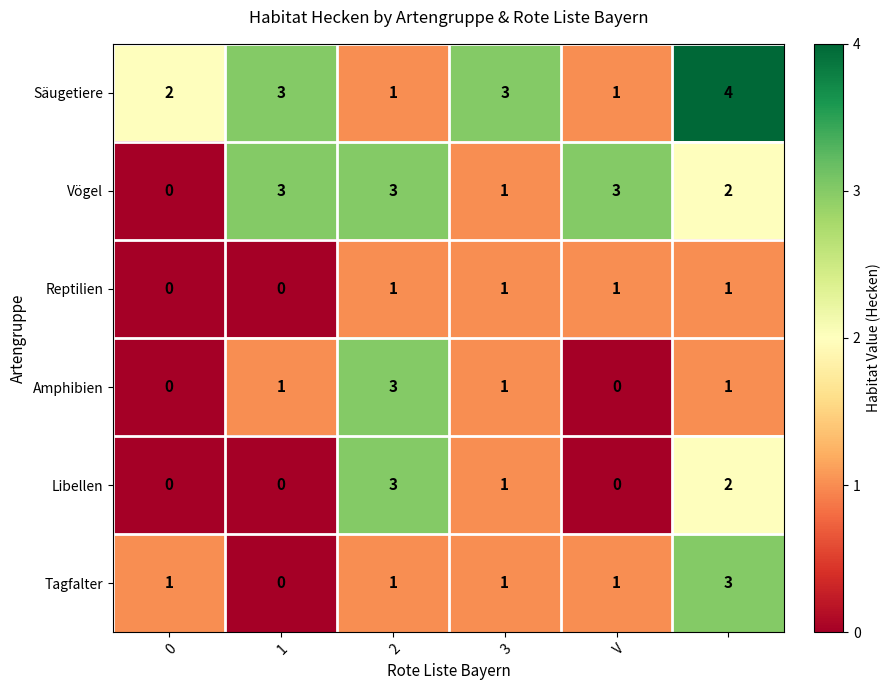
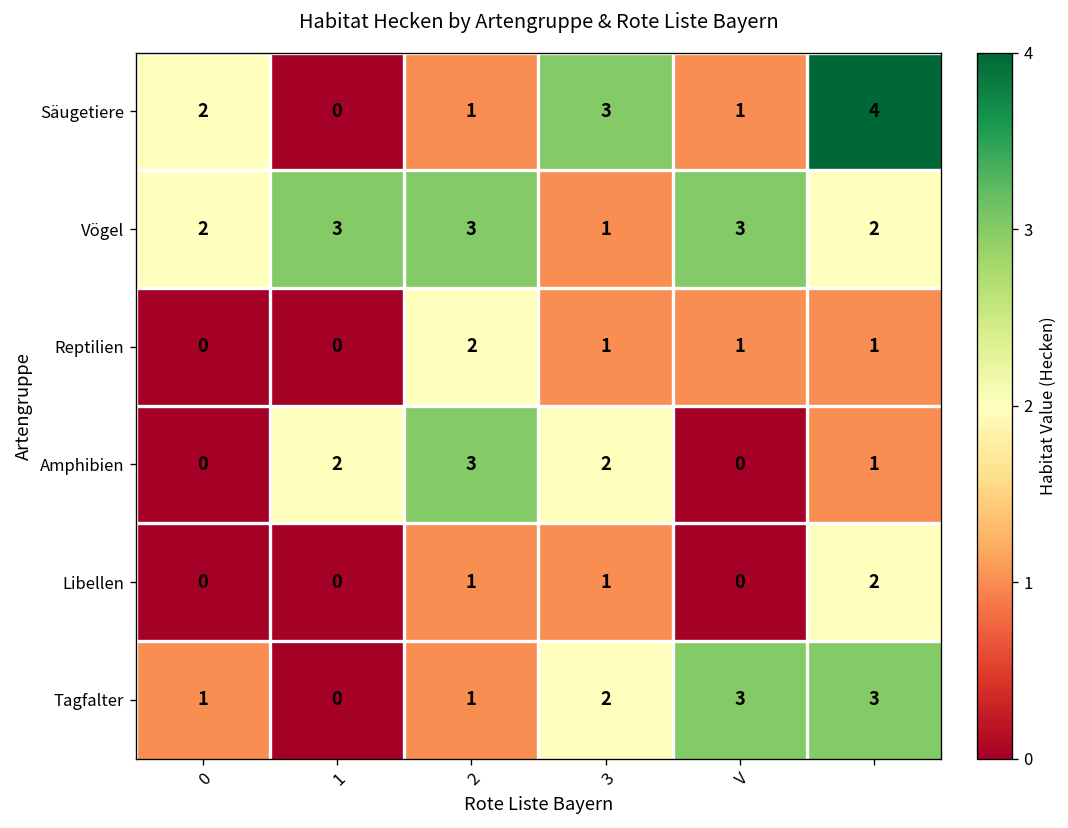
Säugetiere, 1: 3 -> 0
Vögel, 0: 0 -> 2
Reptilien, 2: 1 -> 2
Amphibien, 1: 1 -> 2
Amphibien, 3: 1 -> 2
Libellen, 2: 3 -> 1
Tagfalter, 3: 1 -> 2
Tagfalter, V: 1 -> 3
